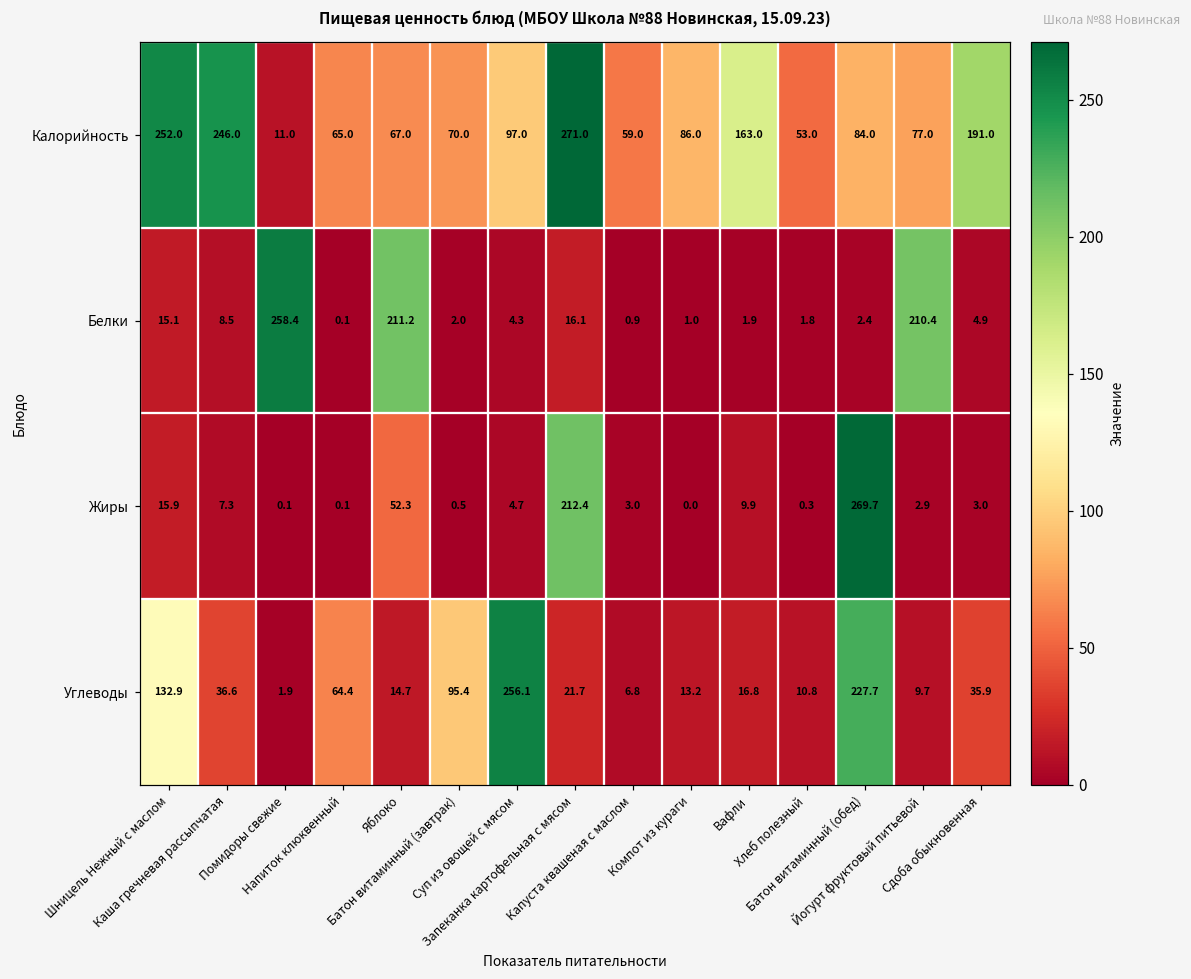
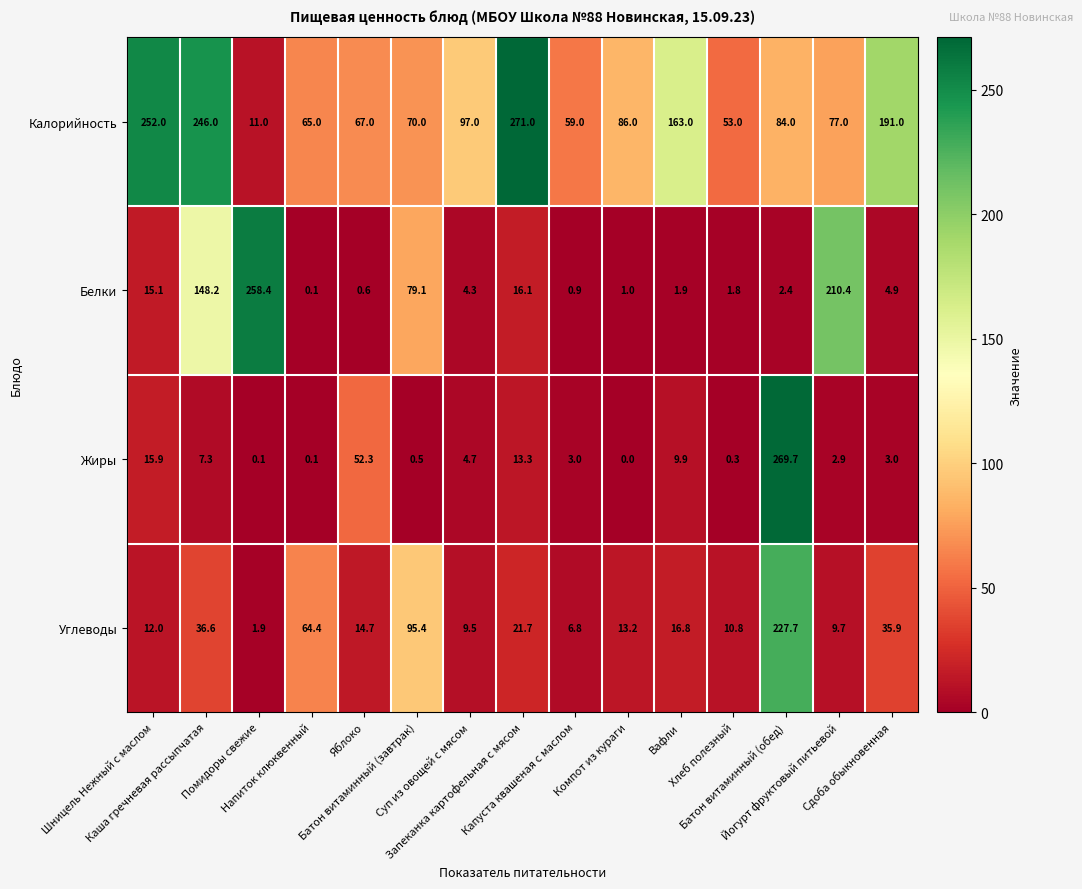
Белки, Каша гречневая рассыпчатая: 8.5 -> 148.2
Белки, Яблоко: 211.2 -> 0.6
Белки, Батон витаминный (завтрак): 2.0 -> 79.1
Жиры, Запеканка картофельная с мясом: 212.4 -> 13.3
Углеводы, Шницель Нежный с маслом: 132.9 -> 12.0
Углеводы, Суп из овощей с мясом: 256.1 -> 9.5
